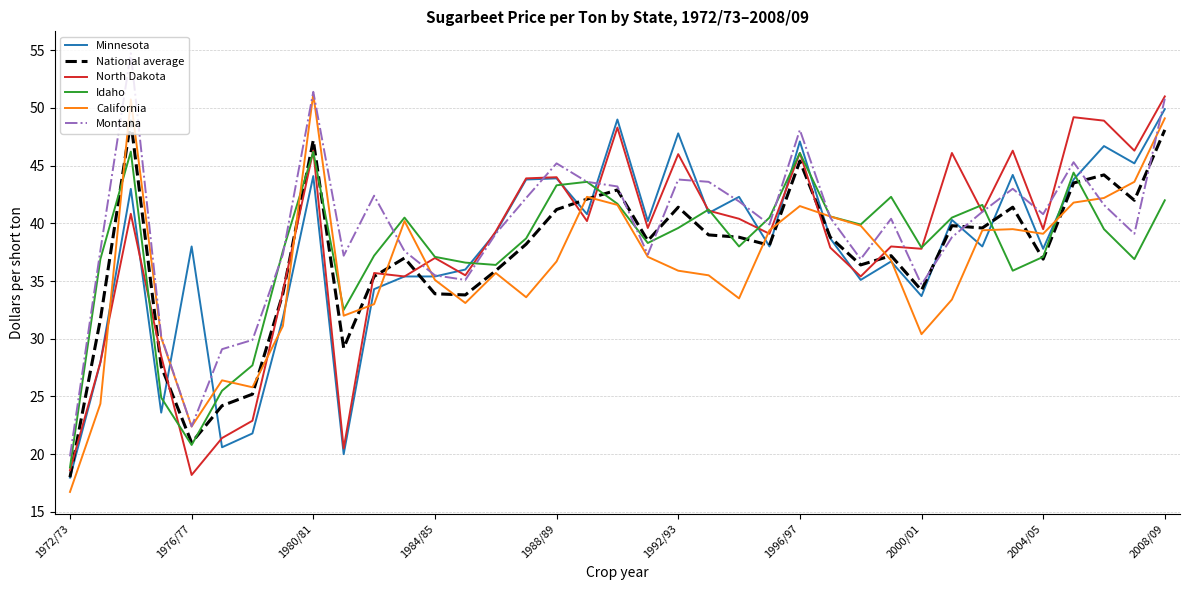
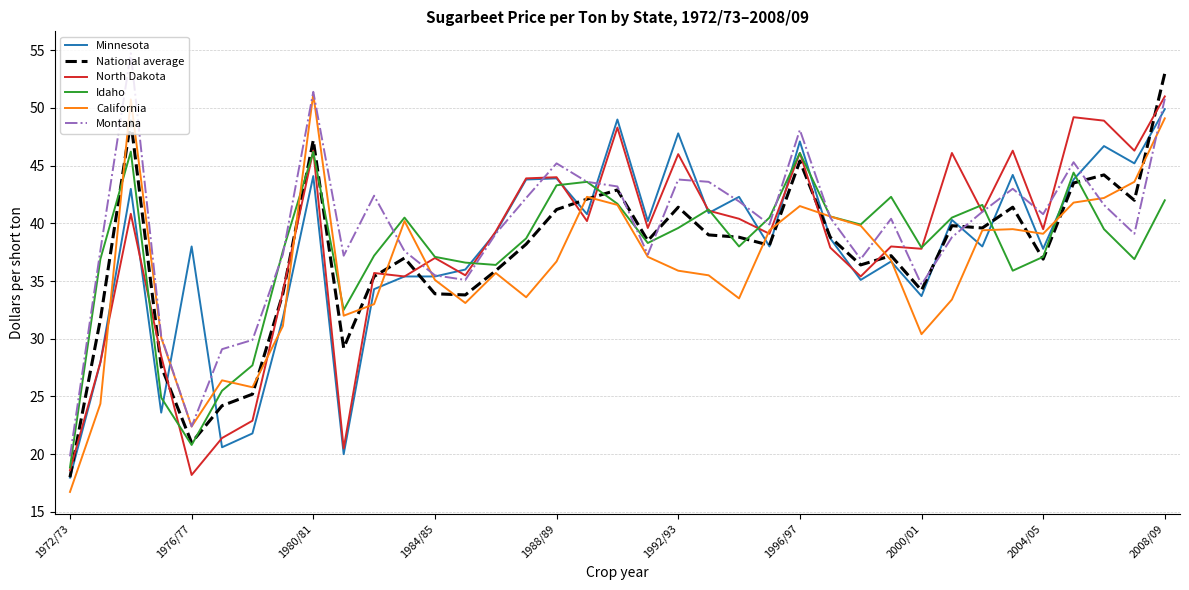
National average, 2008/09: 48.1 -> 53.0
